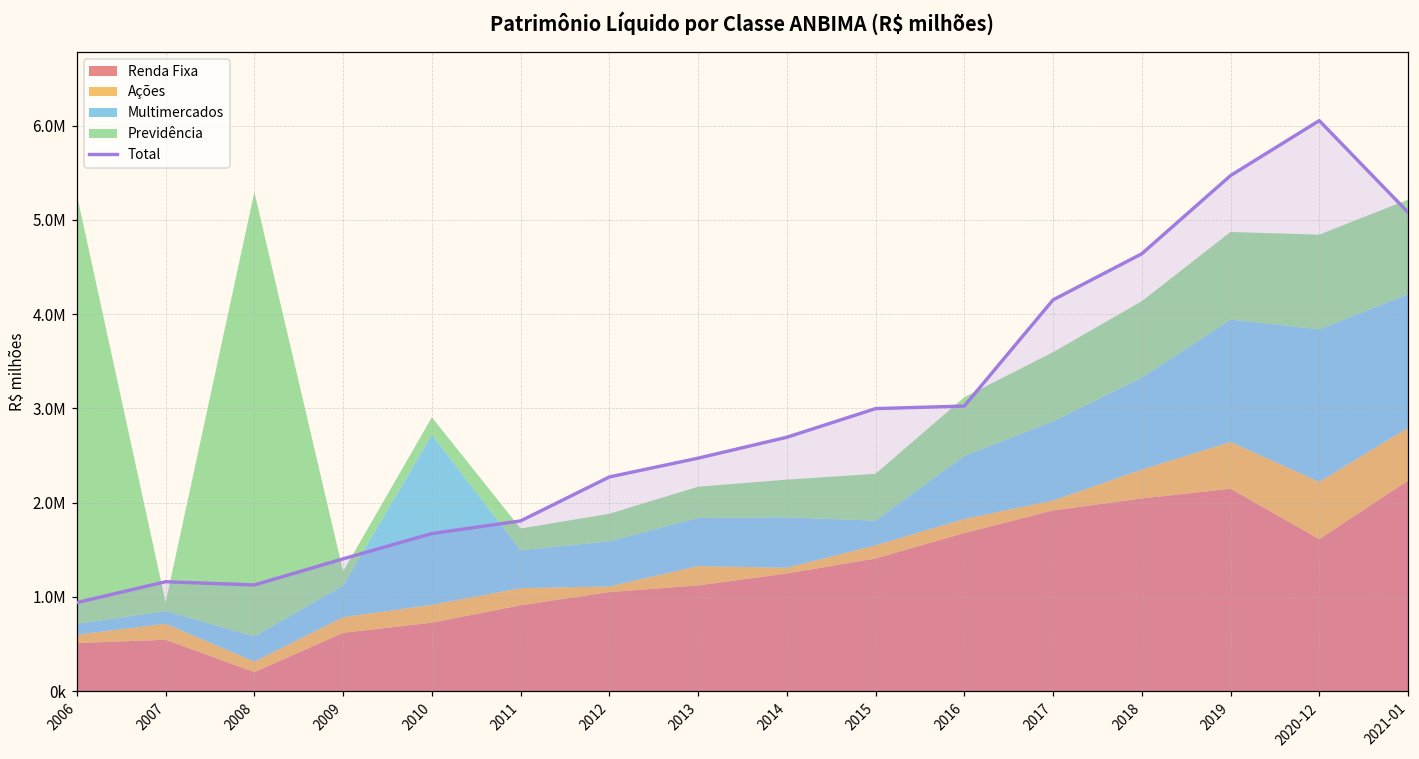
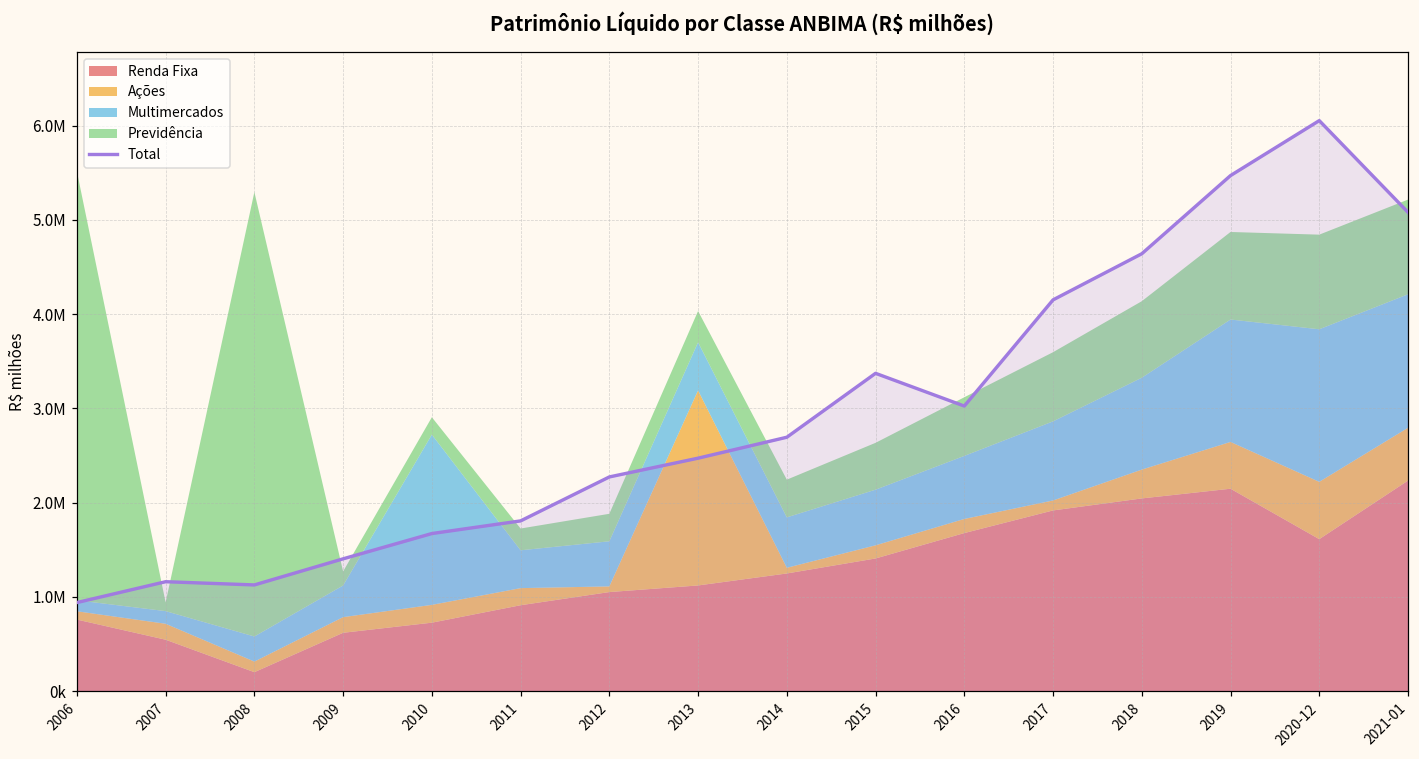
Renda Fixa, 2006: 500000 -> 800000
Ações, 2013: 200000 -> 2100000
Total, 2015: 3000000 -> 3400000
Multimercados, 2015: 300000 -> 600000
